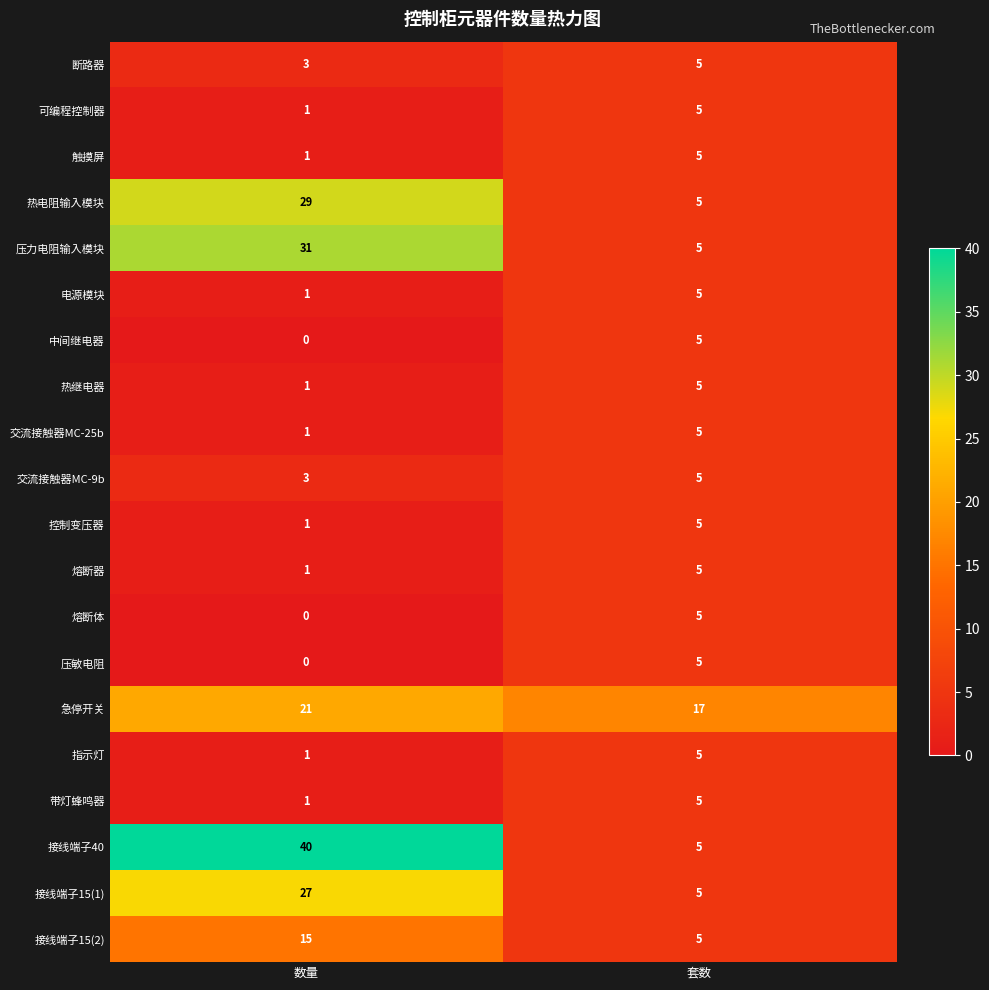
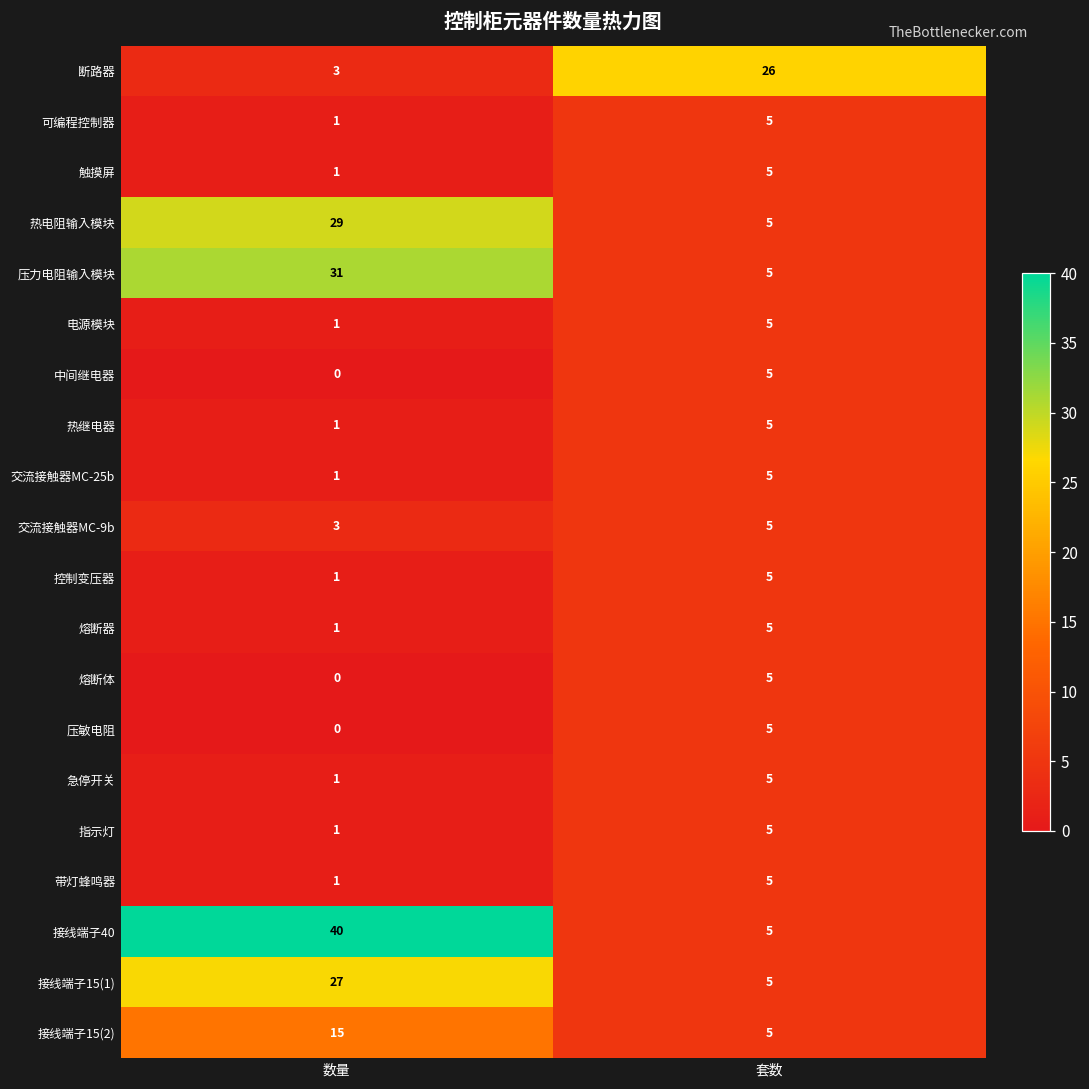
断路器, 套数: 5 -> 26
急停开关, 数量: 21 -> 1
急停开关, 套数: 17 -> 5
